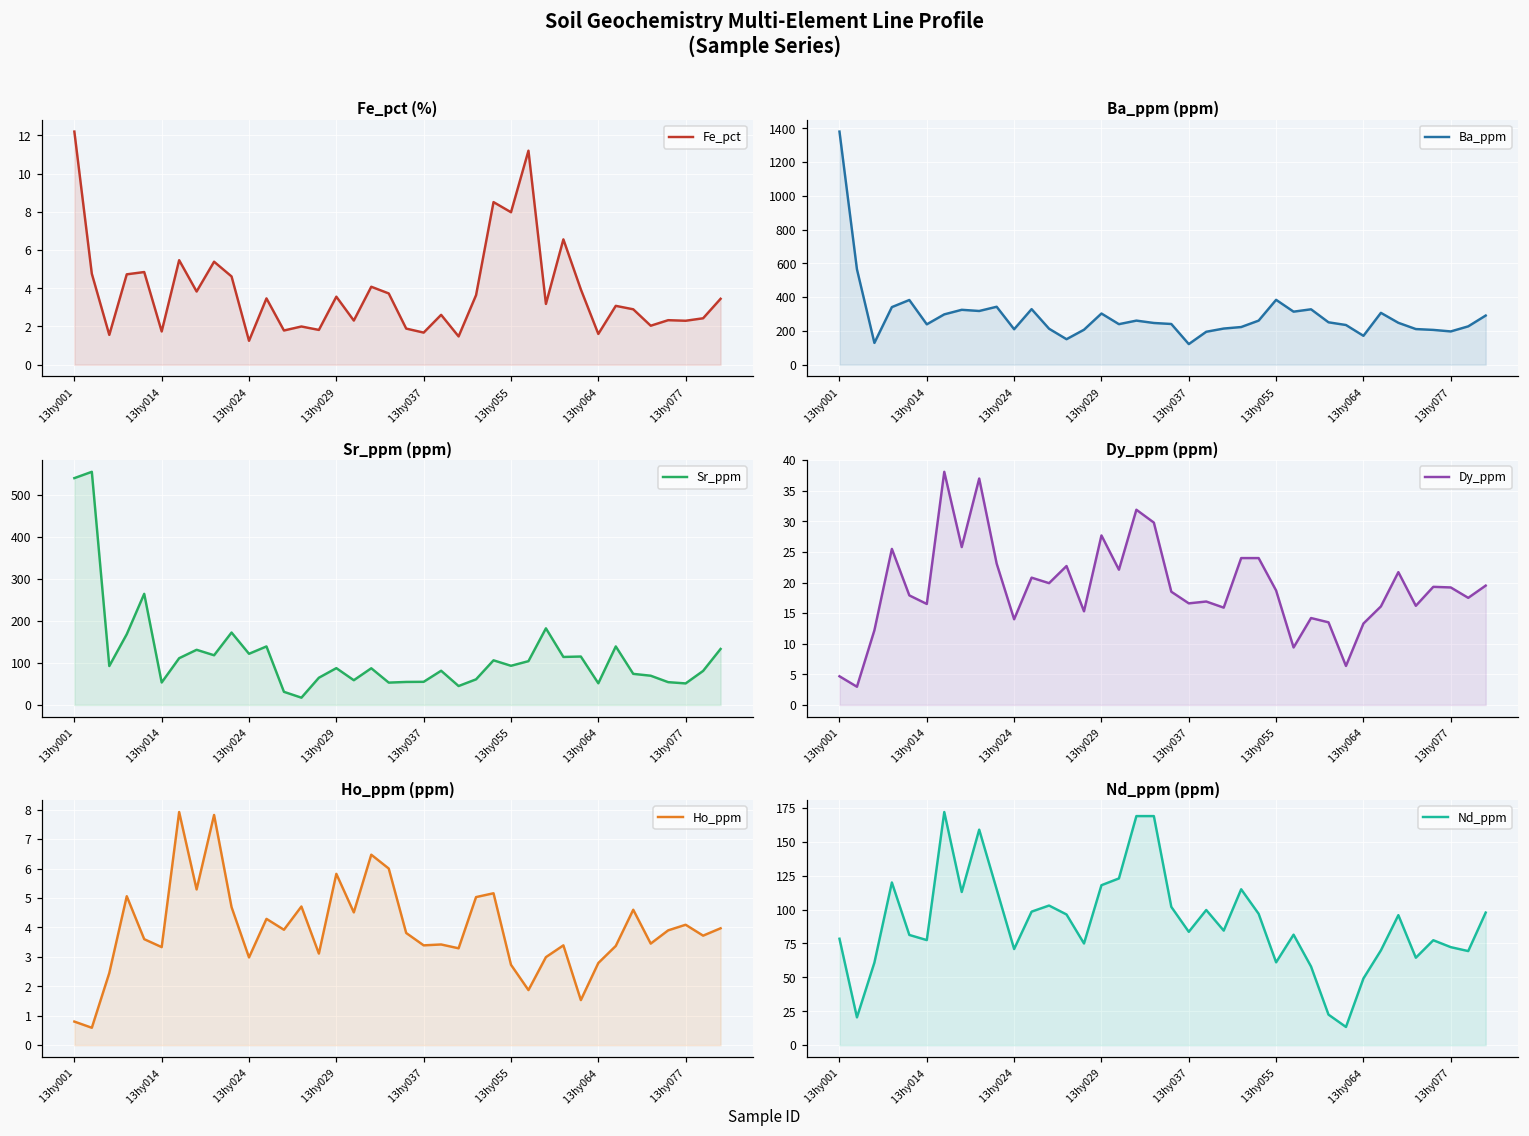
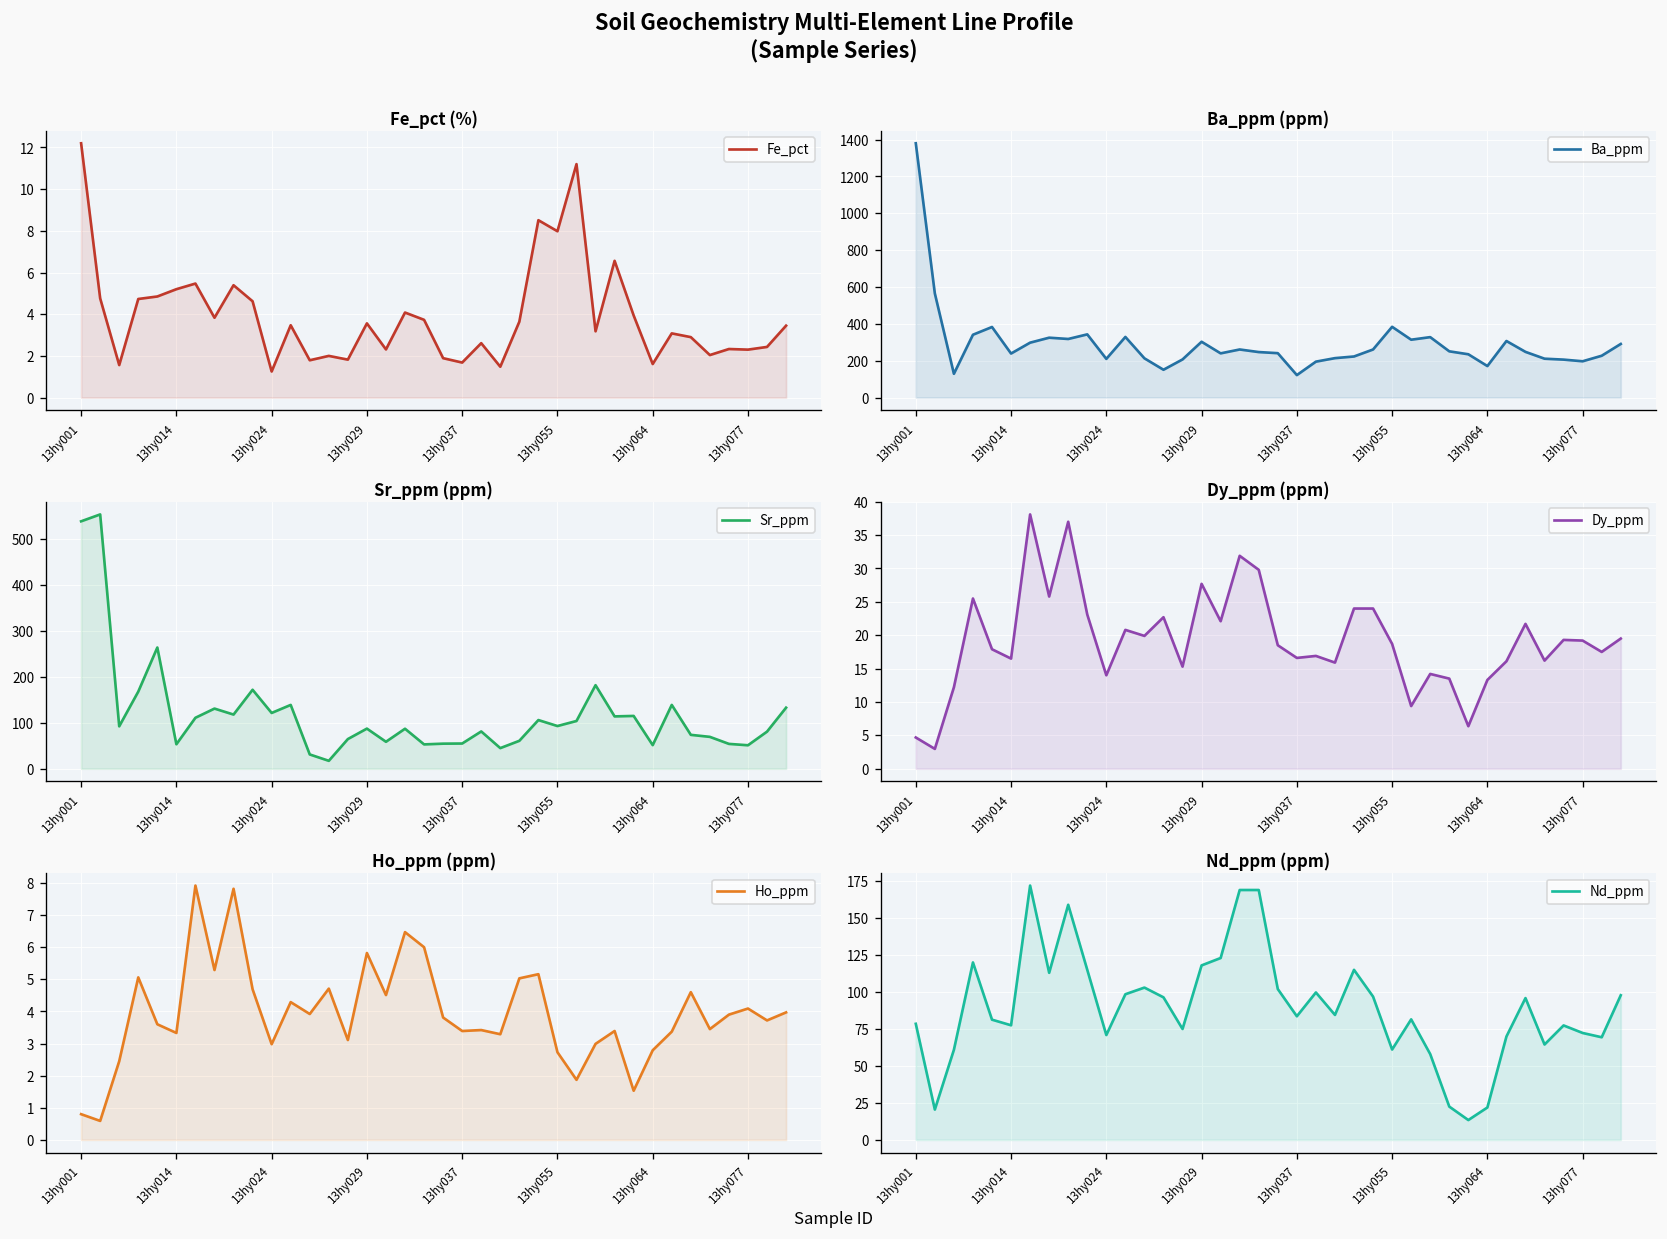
Fe_pct (%), 13hy014: 1.7 -> 5.2
Nd_ppm (ppm), 13hy064: 49 -> 22
